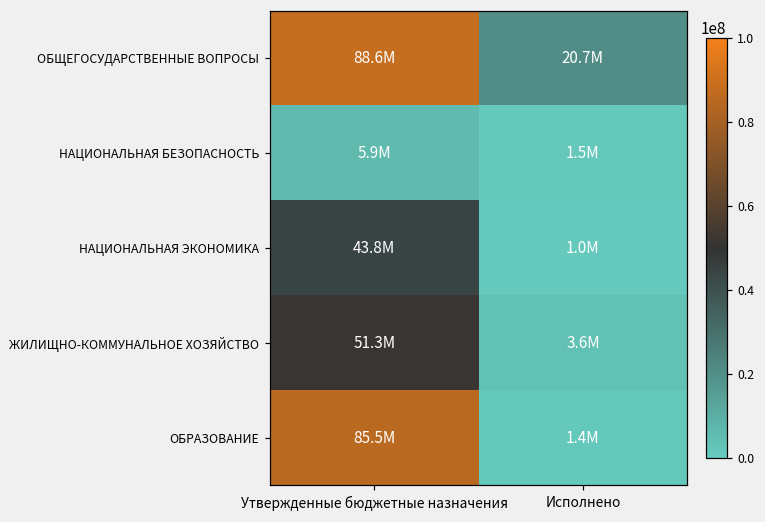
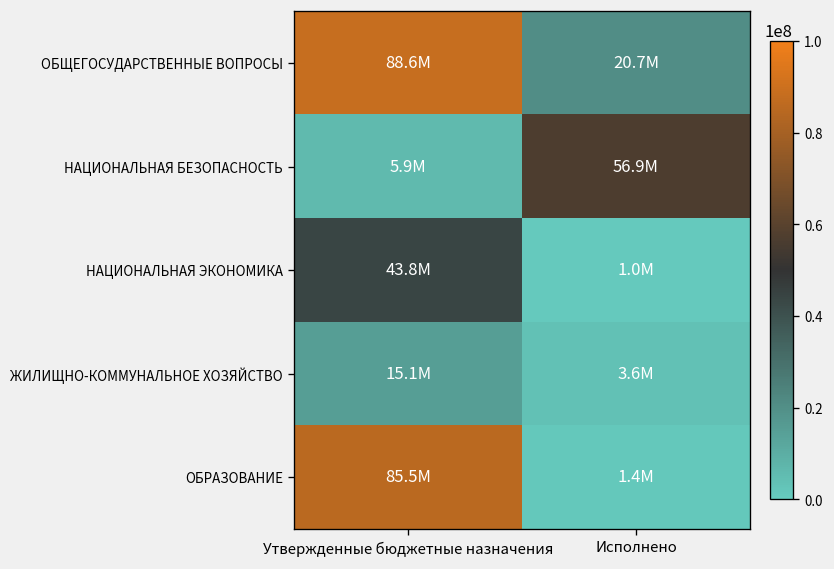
НАЦИОНАЛЬНАЯ БЕЗОПАСНОСТЬ, Исполнено: 1.5M -> 56.9M
ЖИЛИЩНО-КОММУНАЛЬНОЕ ХОЗЯЙСТВО, Утвержденные бюджетные назначения: 51.3M -> 15.1M
